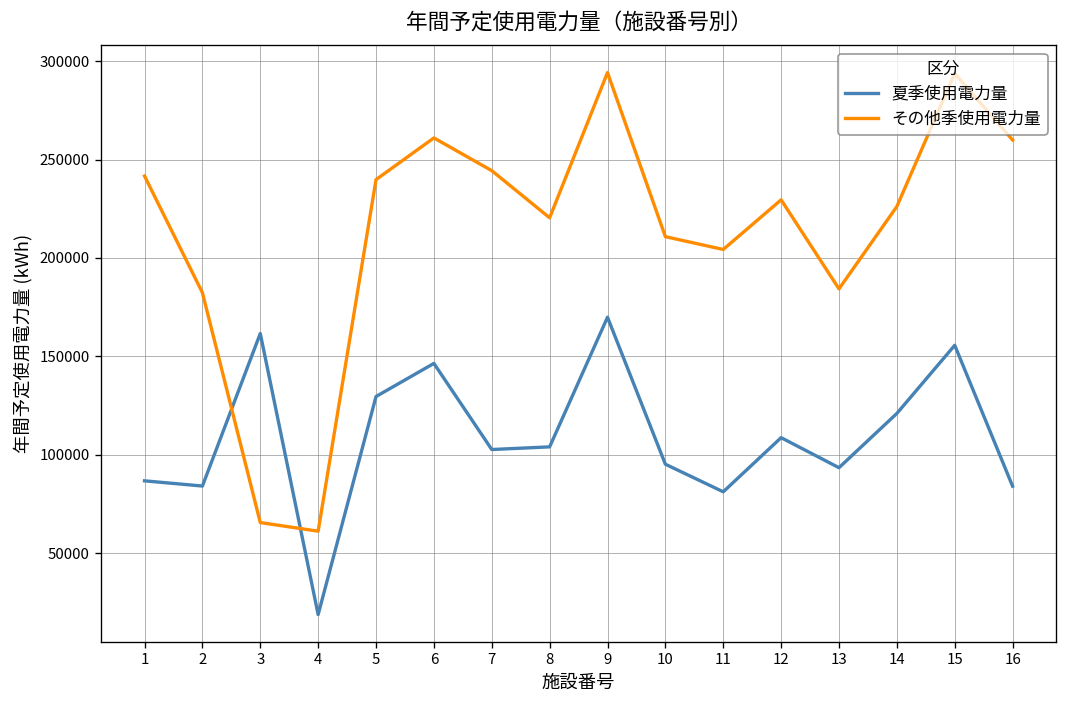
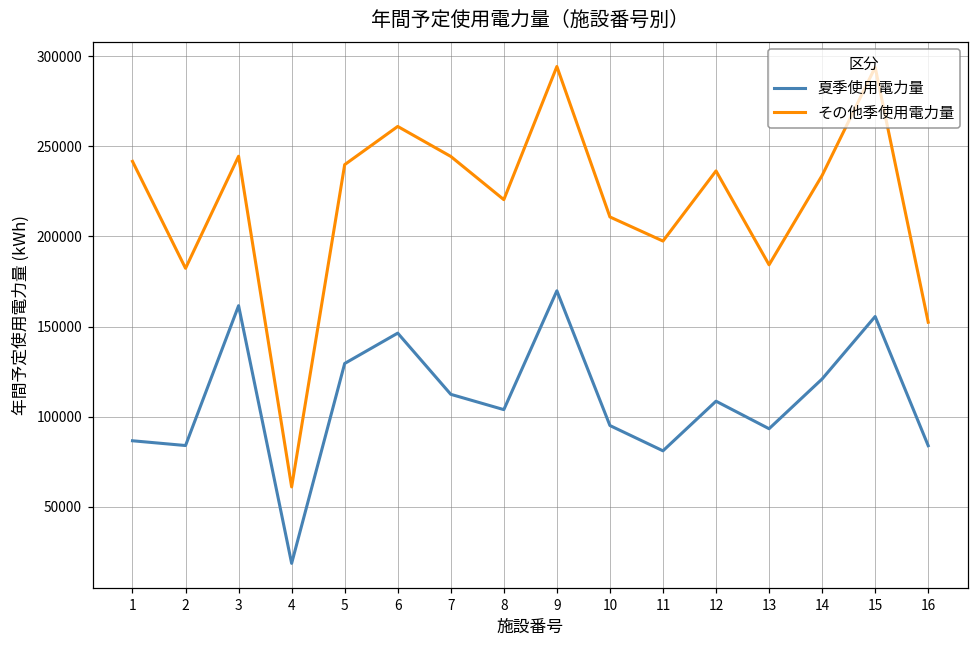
その他季使用電力量, 3: 65000 -> 244000
夏季使用電力量, 7: 103000 -> 112000
その他季使用電力量, 11: 204000 -> 197000
その他季使用電力量, 12: 230000 -> 236000
その他季使用電力量, 14: 226000 -> 234000
その他季使用電力量, 16: 260000 -> 152000
